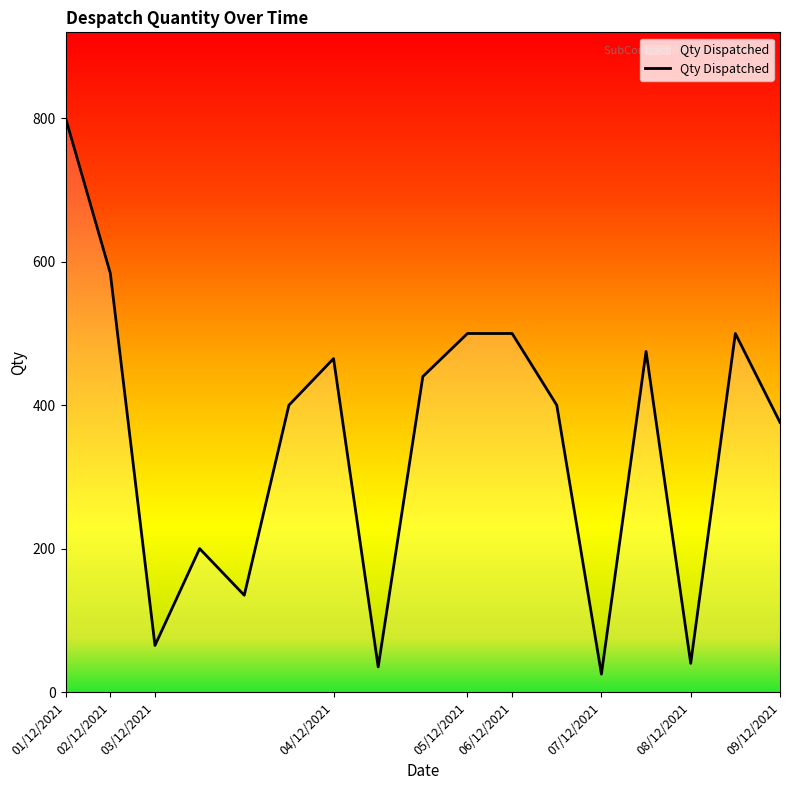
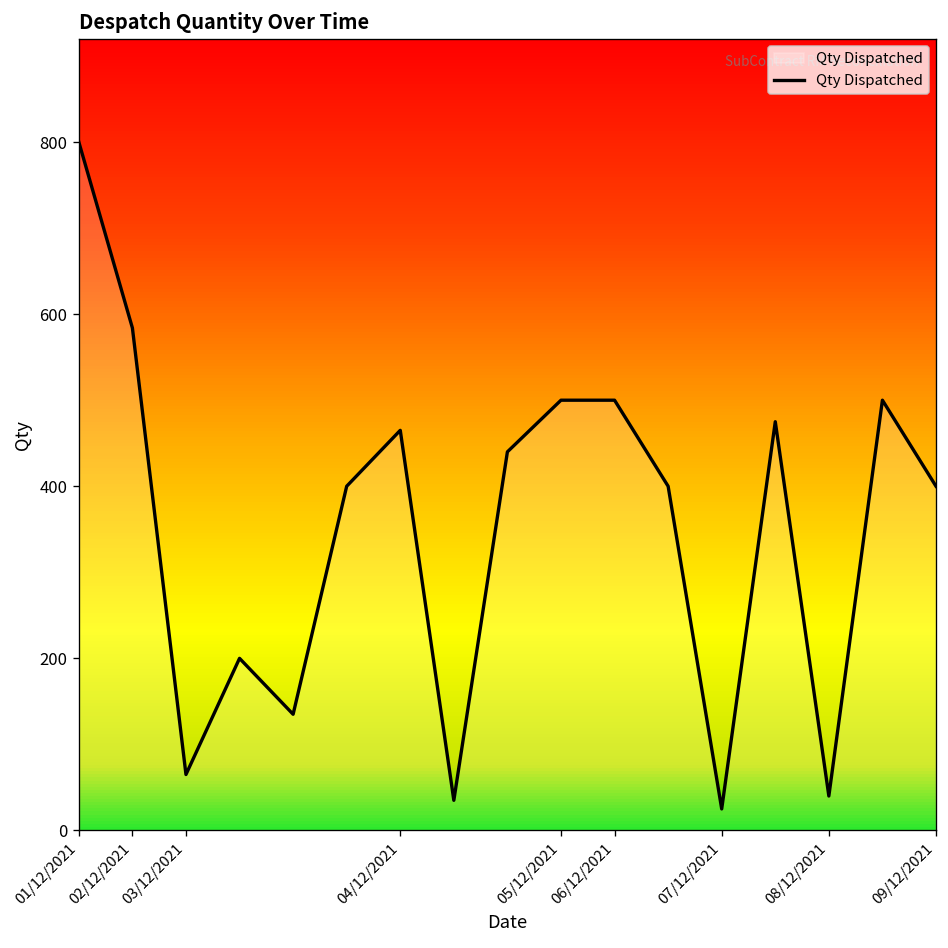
09/12/2021: 380 -> 400
